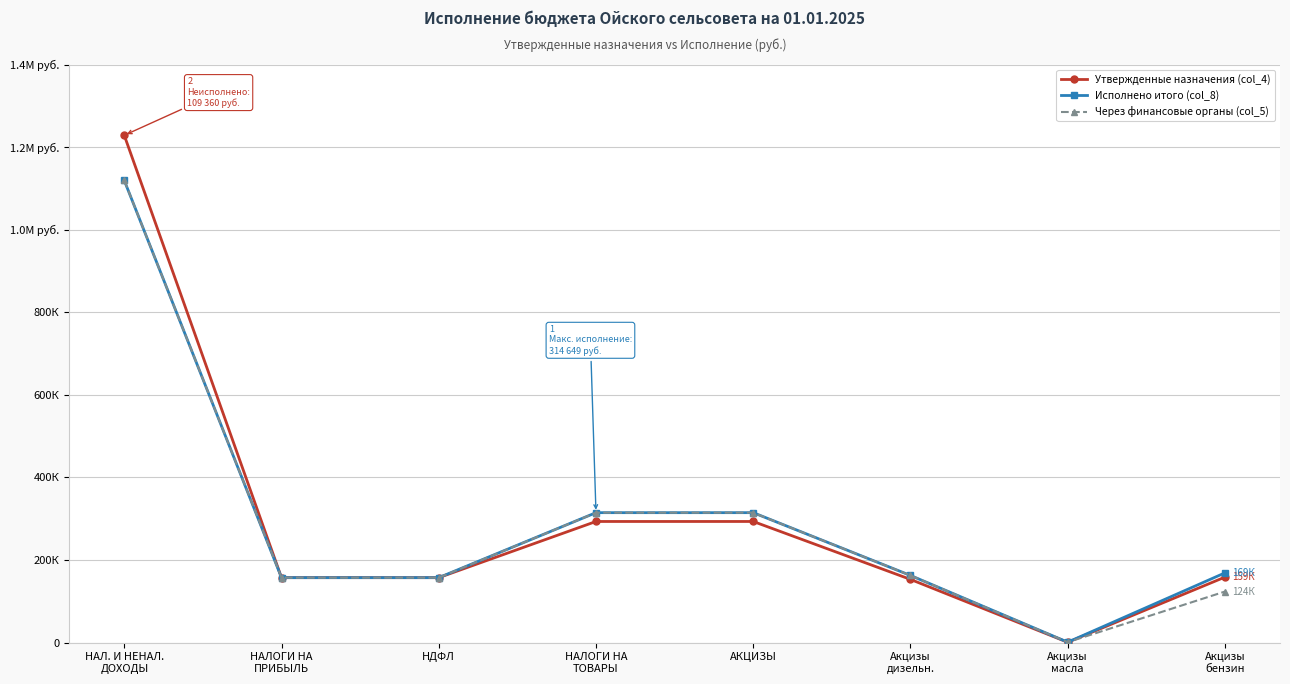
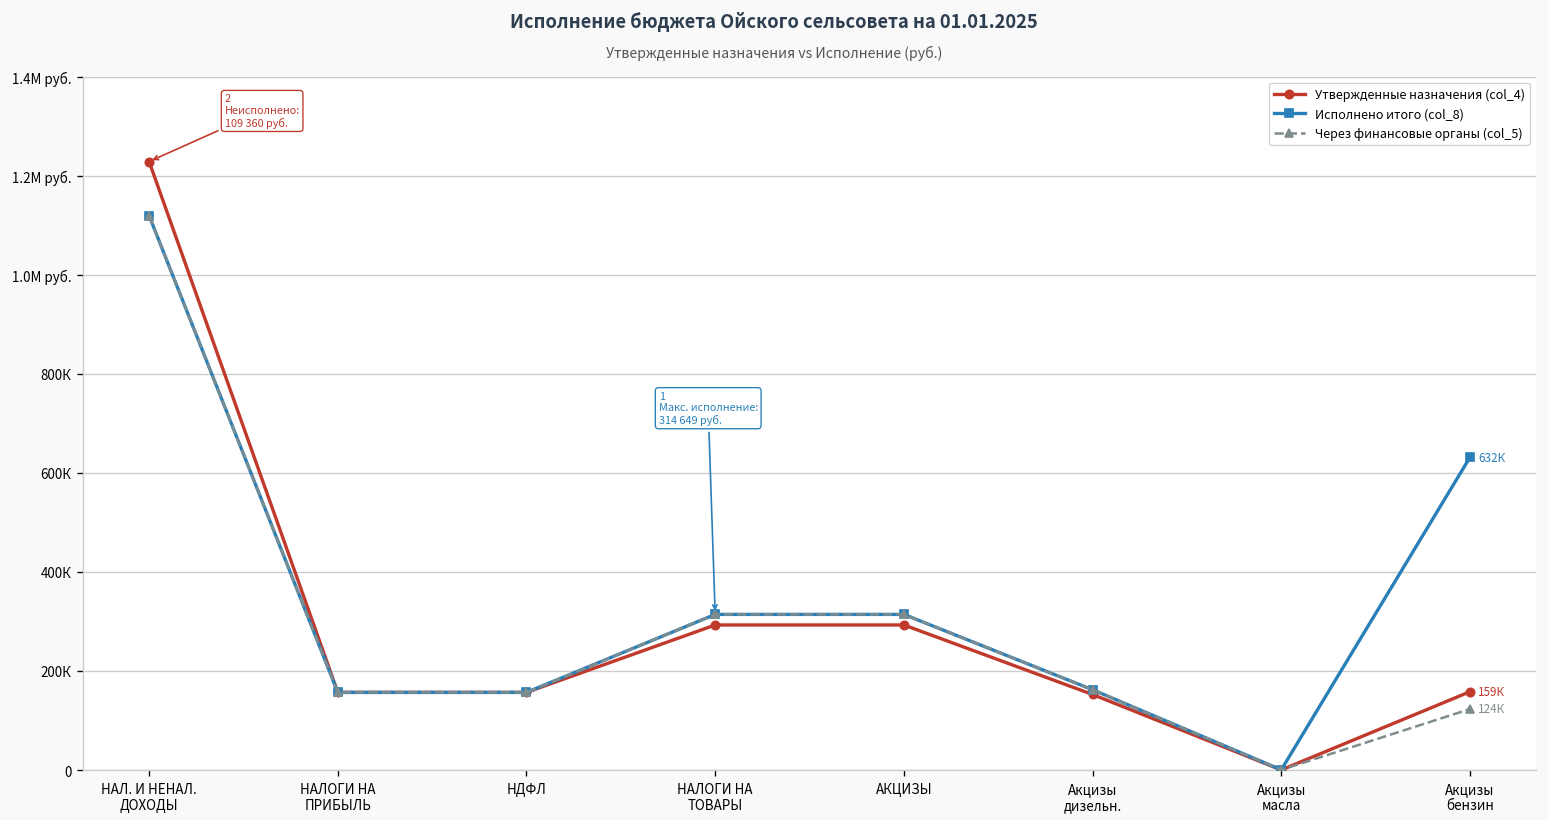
Исполнено итого (col_8), Акцизы бензин: 169К -> 632К
